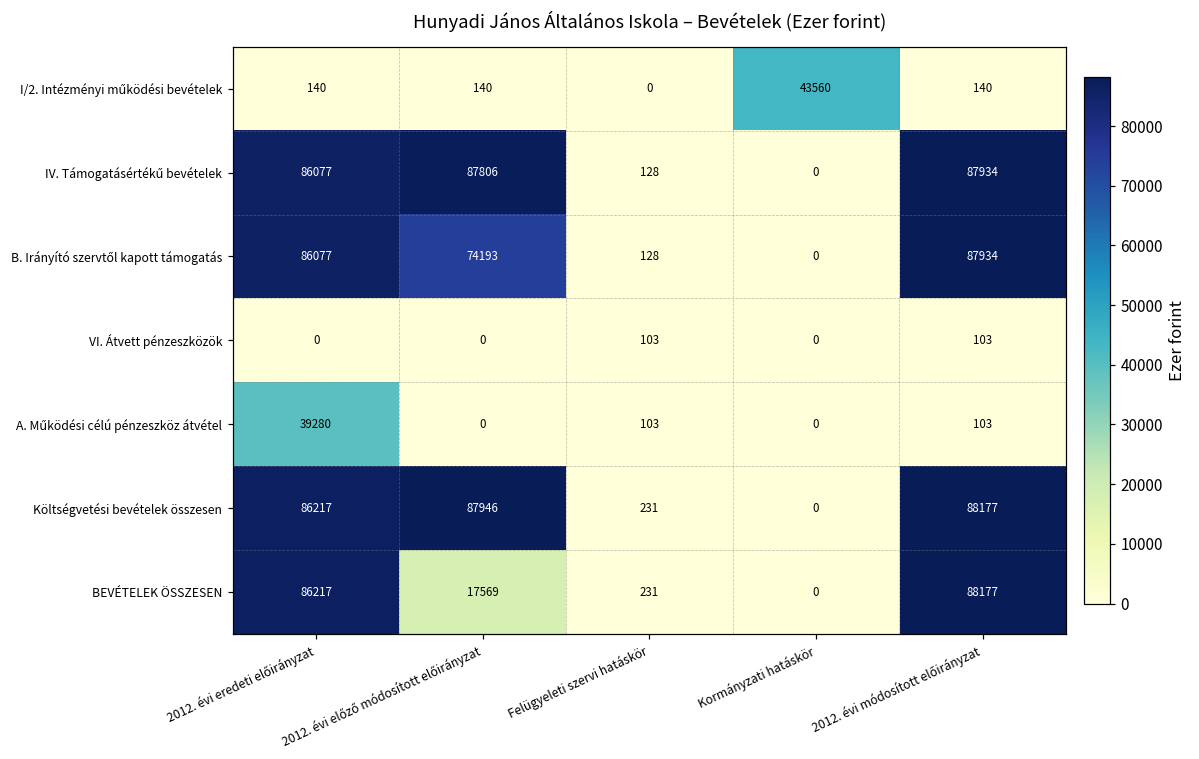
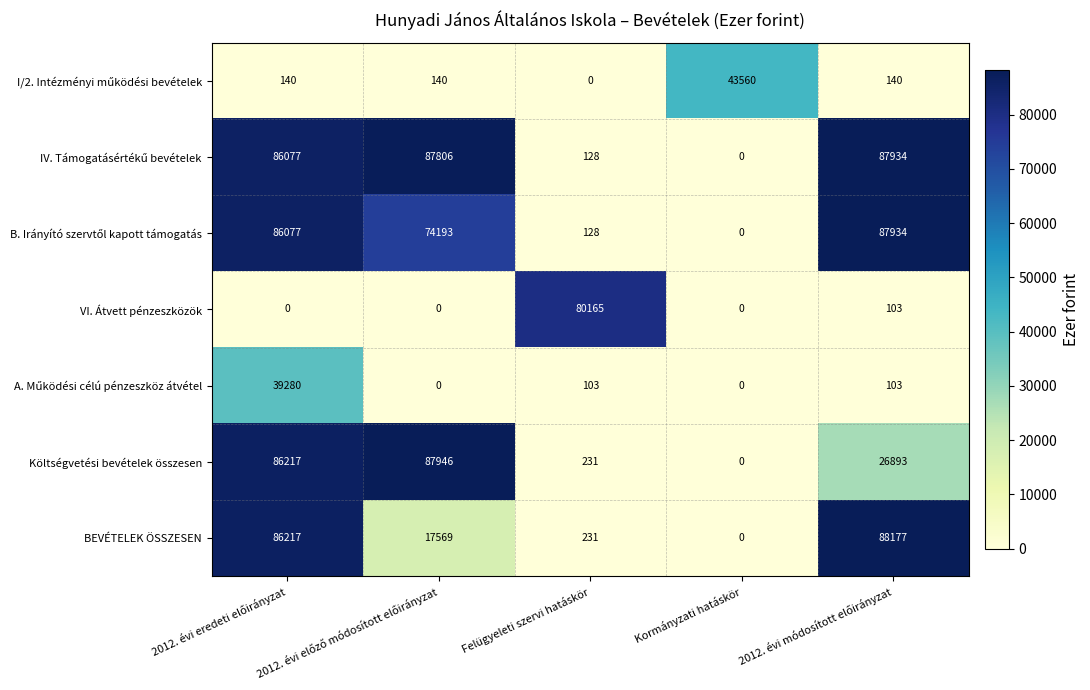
VI. Átvett pénzeszközök, Felügyeleti szervi hatáskör: 103 -> 80165
Költségvetési bevételek összesen, 2012. évi módosított előirányzat: 88177 -> 26893
